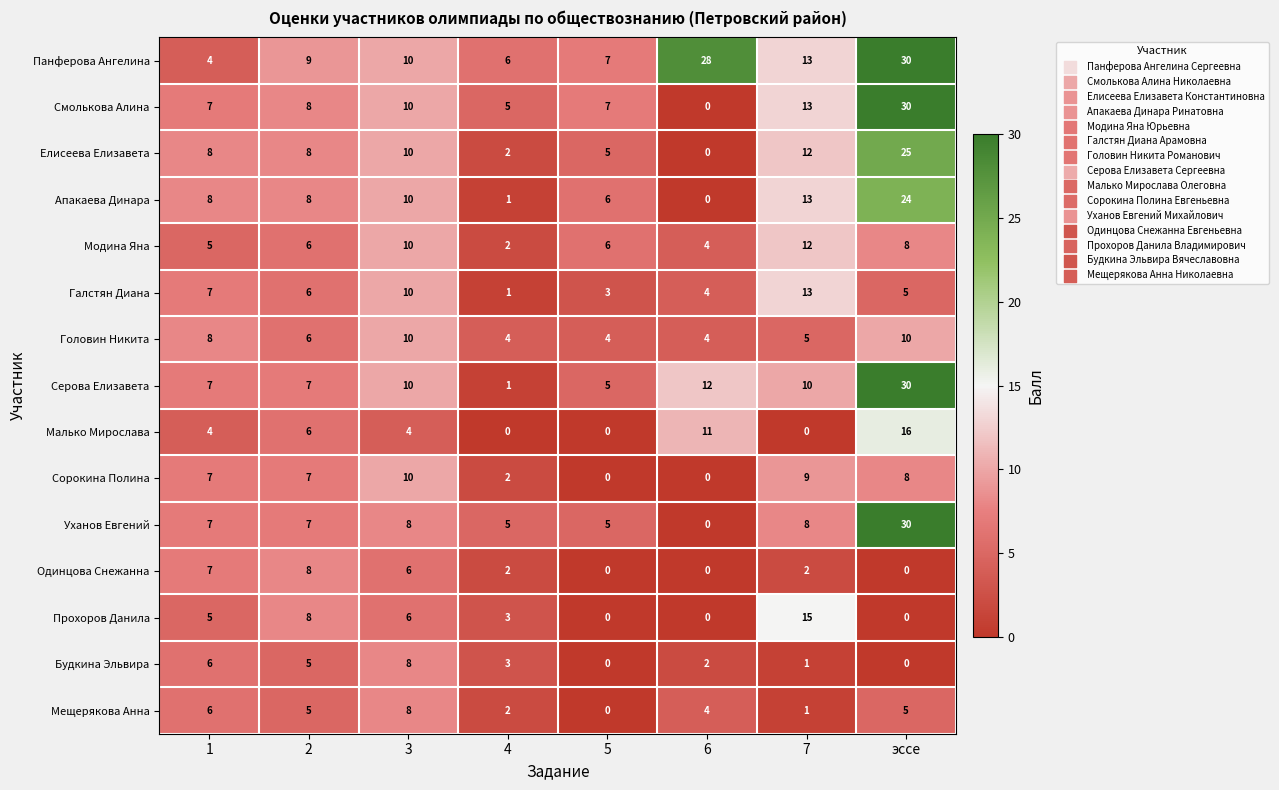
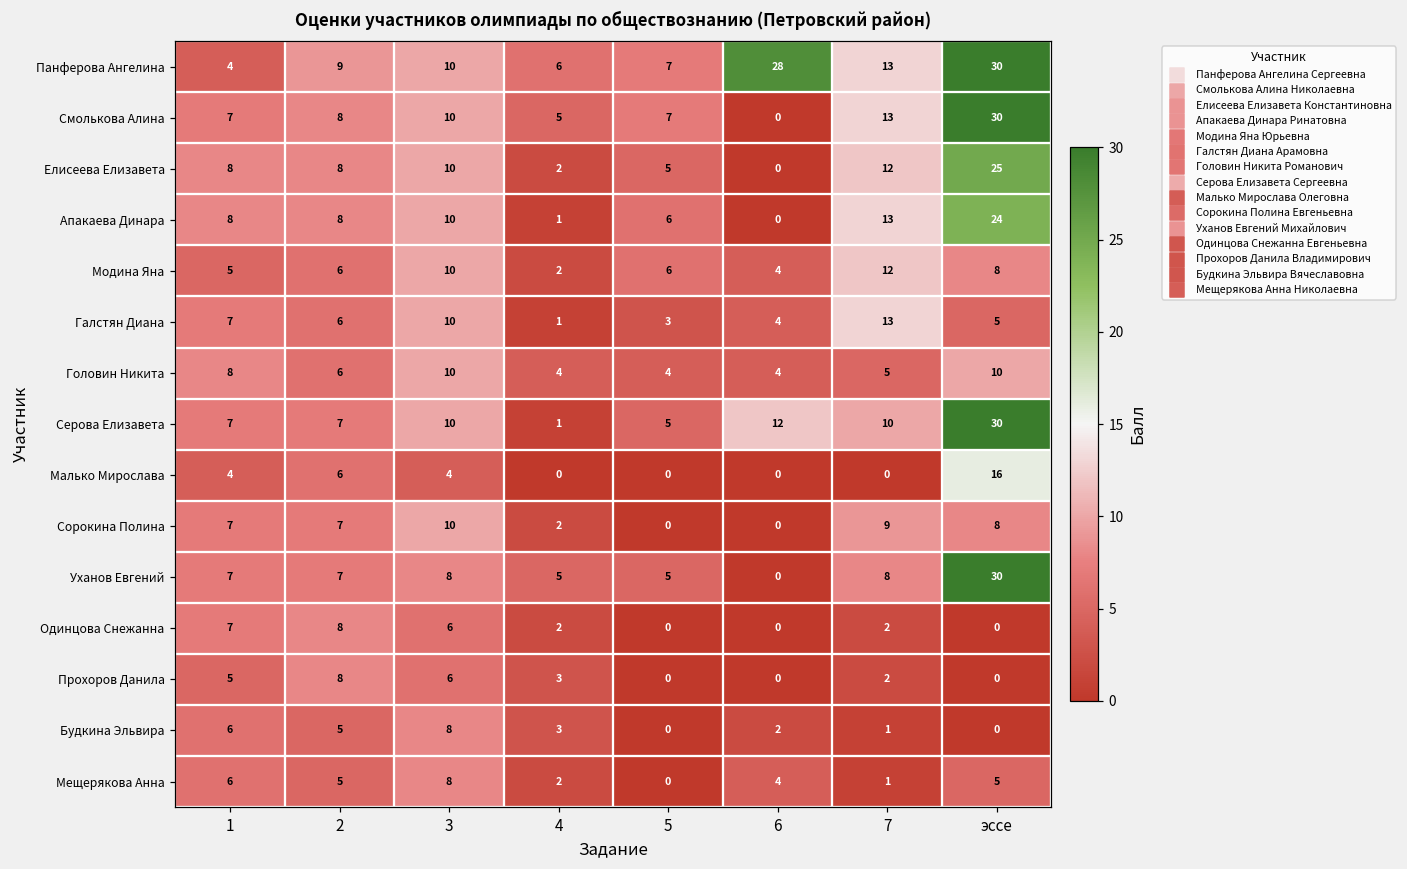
Малько Мирослава, 6: 11 -> 0
Прохоров Данила, 7: 15 -> 2
